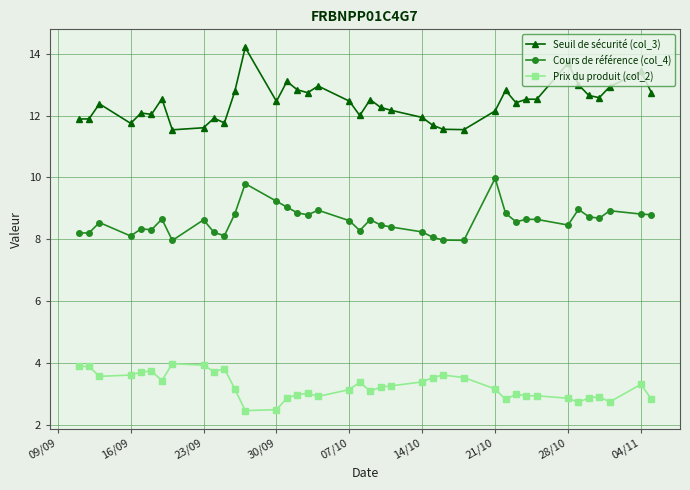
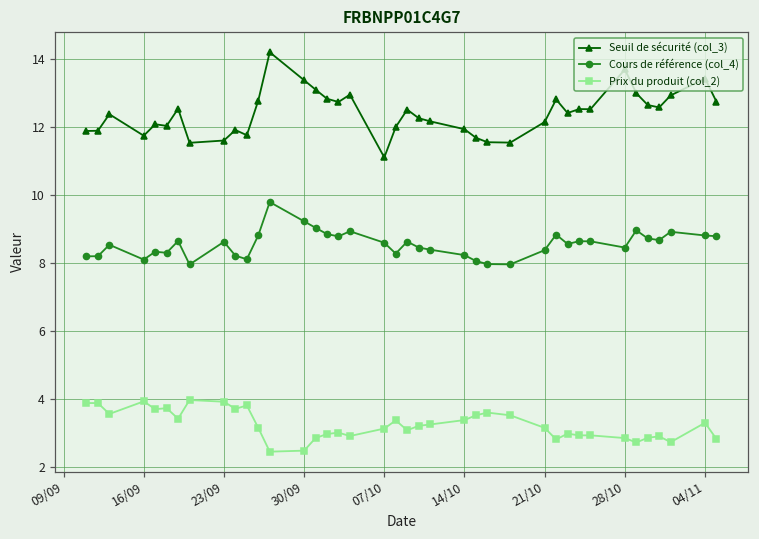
Prix du produit (col_2), 16/09: 3.6 -> 3.9
Seuil de sécurité (col_3), 30/09: 12.5 -> 13.4
Seuil de sécurité (col_3), 07/10: 12.5 -> 11.1
Cours de référence (col_4), 21/10: 10.0 -> 8.4
